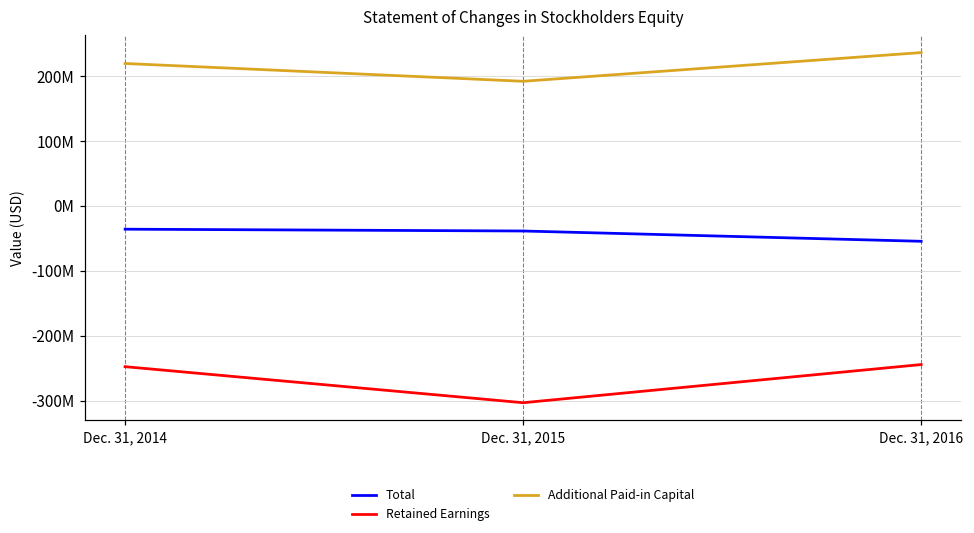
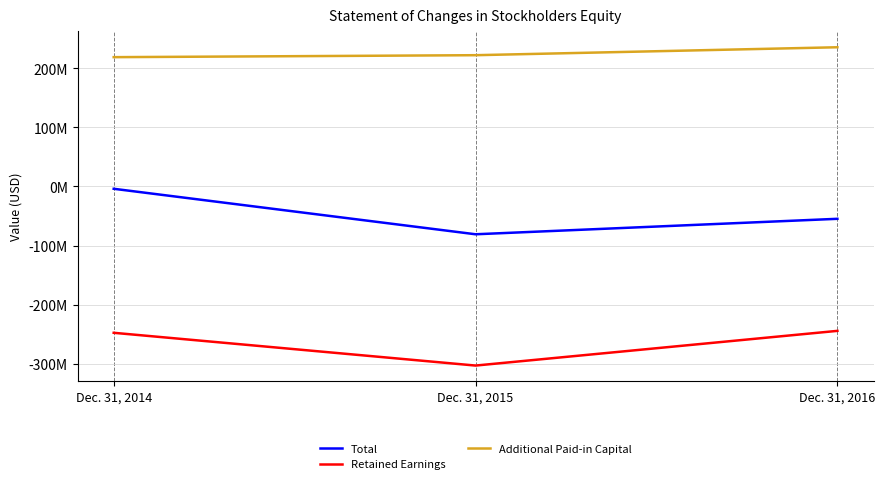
Total, Dec. 31, 2014: -40000000 -> 0
Total, Dec. 31, 2015: -40000000 -> -80000000
Additional Paid-in Capital, Dec. 31, 2015: 190000000 -> 220000000
